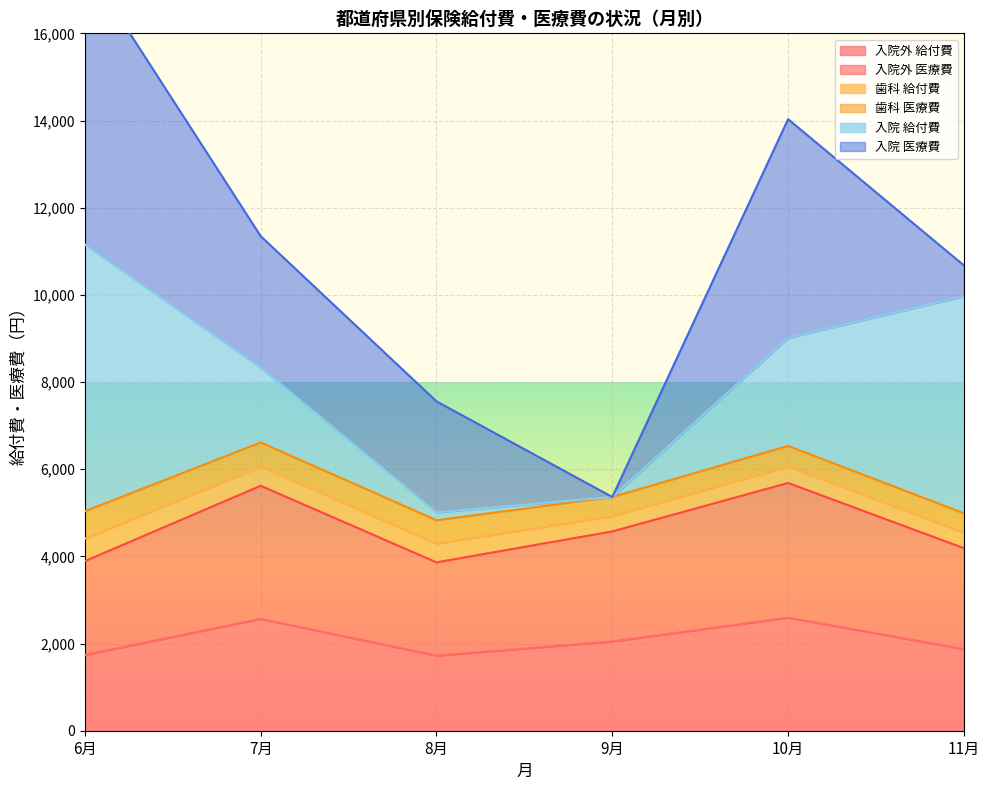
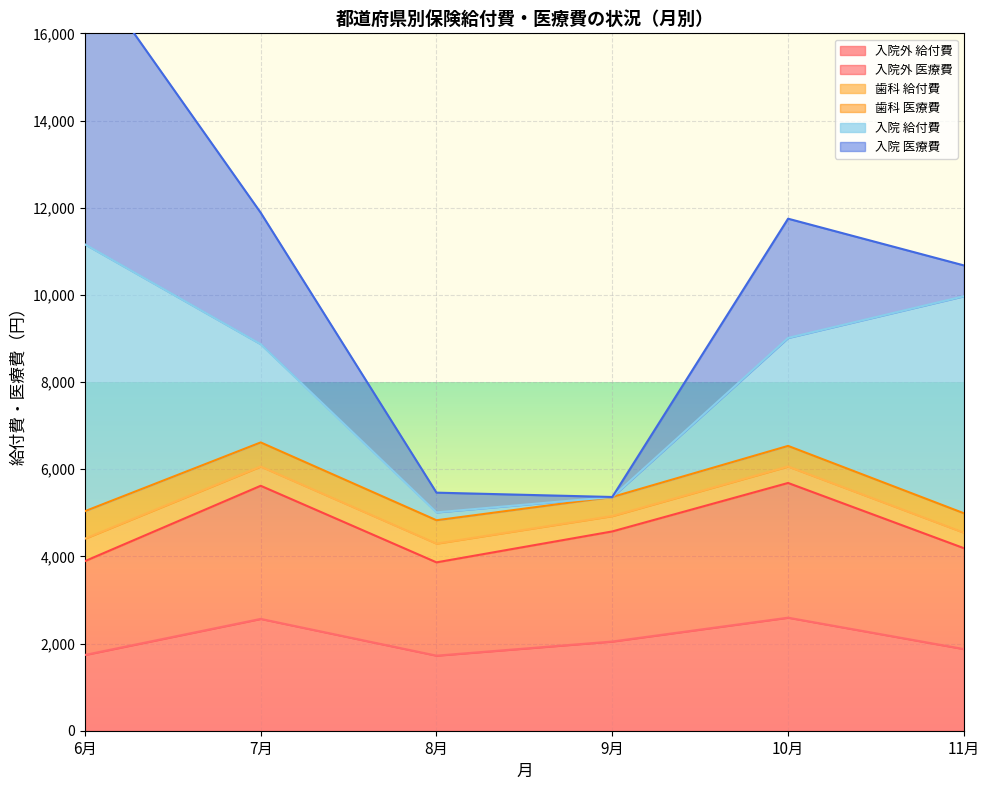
入院 給付費, 7月: 1,700 -> 2,300
入院 医療費, 8月: 2,500 -> 500
入院 医療費, 10月: 5,000 -> 2,700
